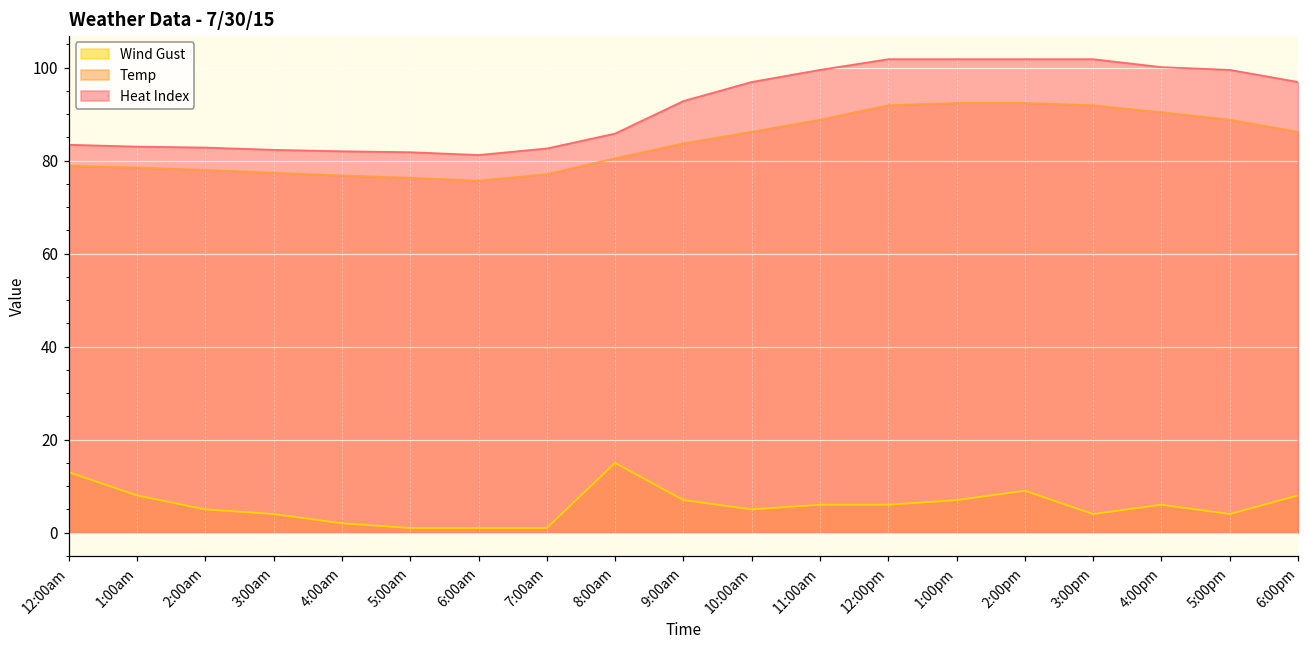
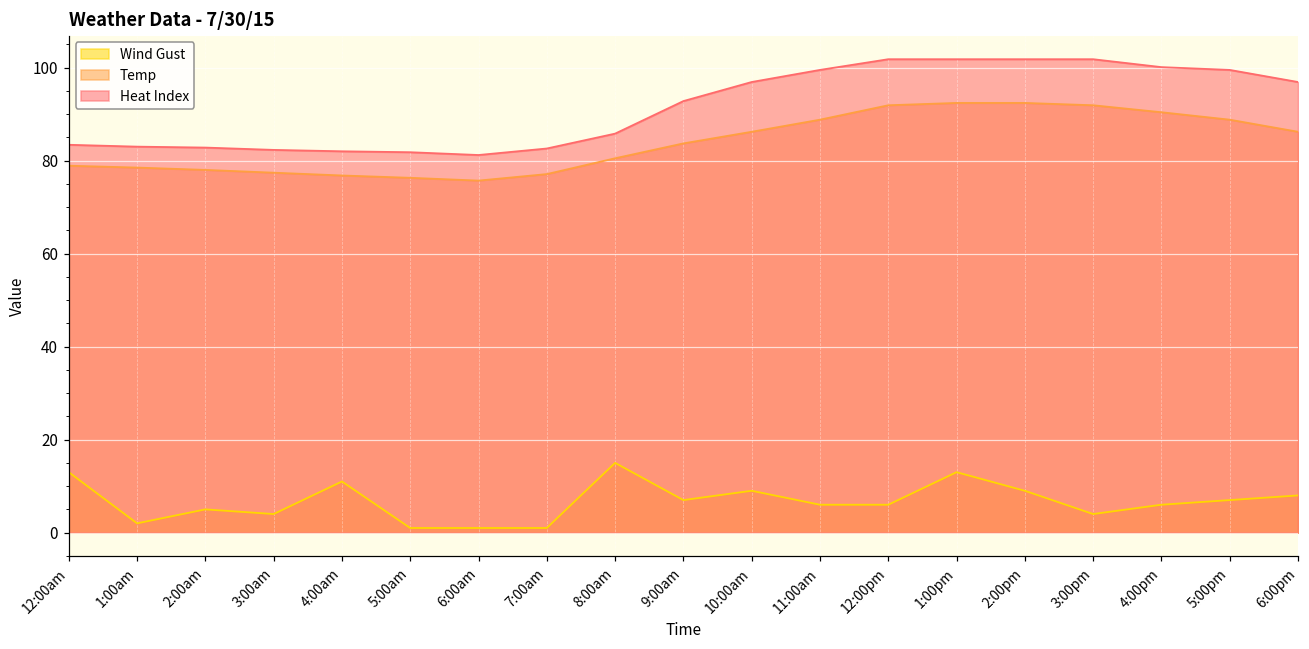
Wind Gust, 1:00am: 8 -> 2
Wind Gust, 4:00am: 2 -> 11
Wind Gust, 10:00am: 5 -> 9
Wind Gust, 1:00pm: 7 -> 13
Wind Gust, 5:00pm: 4 -> 7
